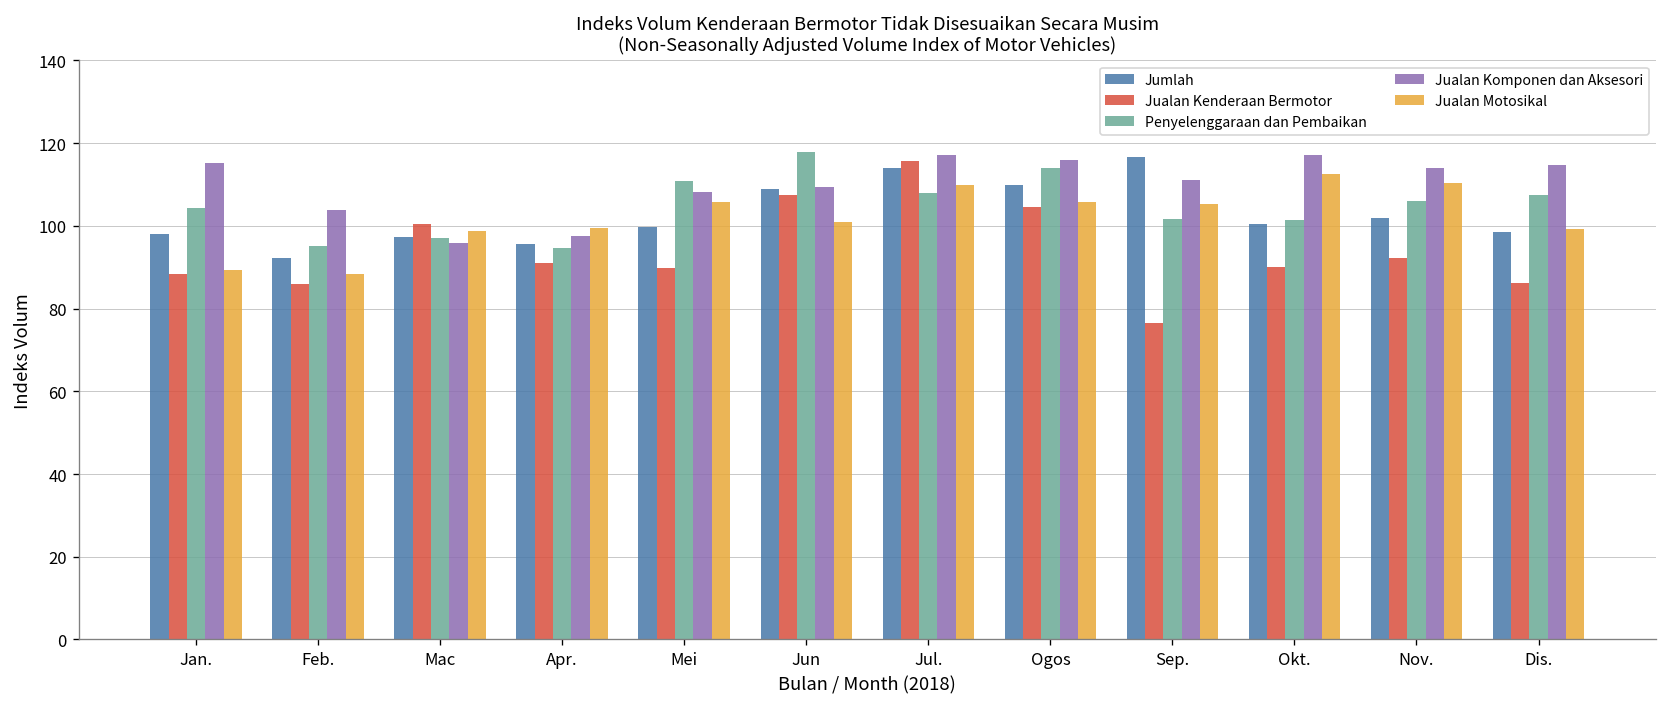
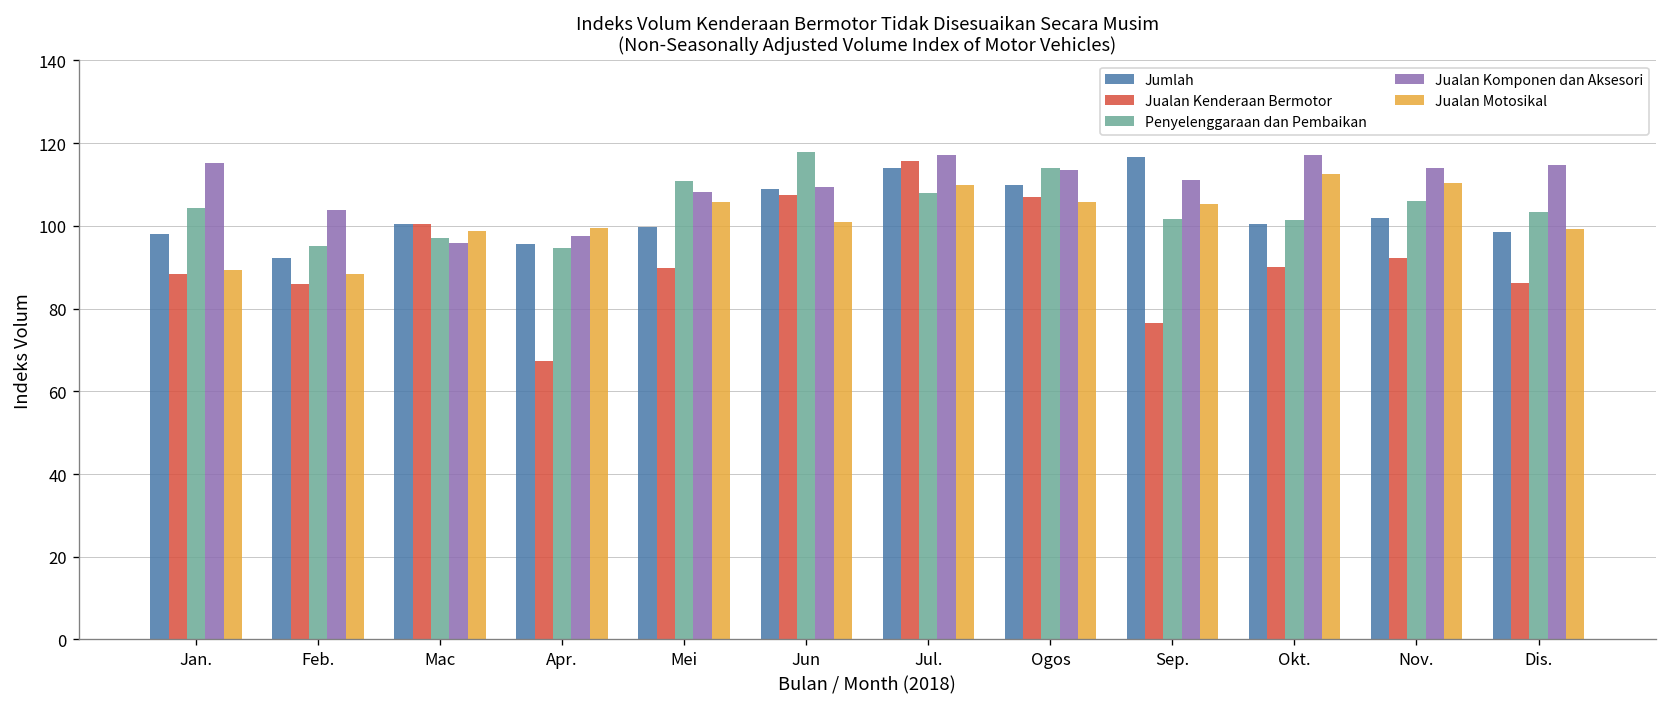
Jumlah, Mac: 97 -> 100
Jualan Kenderaan Bermotor, Apr.: 91 -> 67
Jualan Kenderaan Bermotor, Ogos: 105 -> 107
Jualan Komponen dan Aksesori, Ogos: 116 -> 114
Penyelenggaraan dan Pembaikan, Dis.: 107 -> 103
